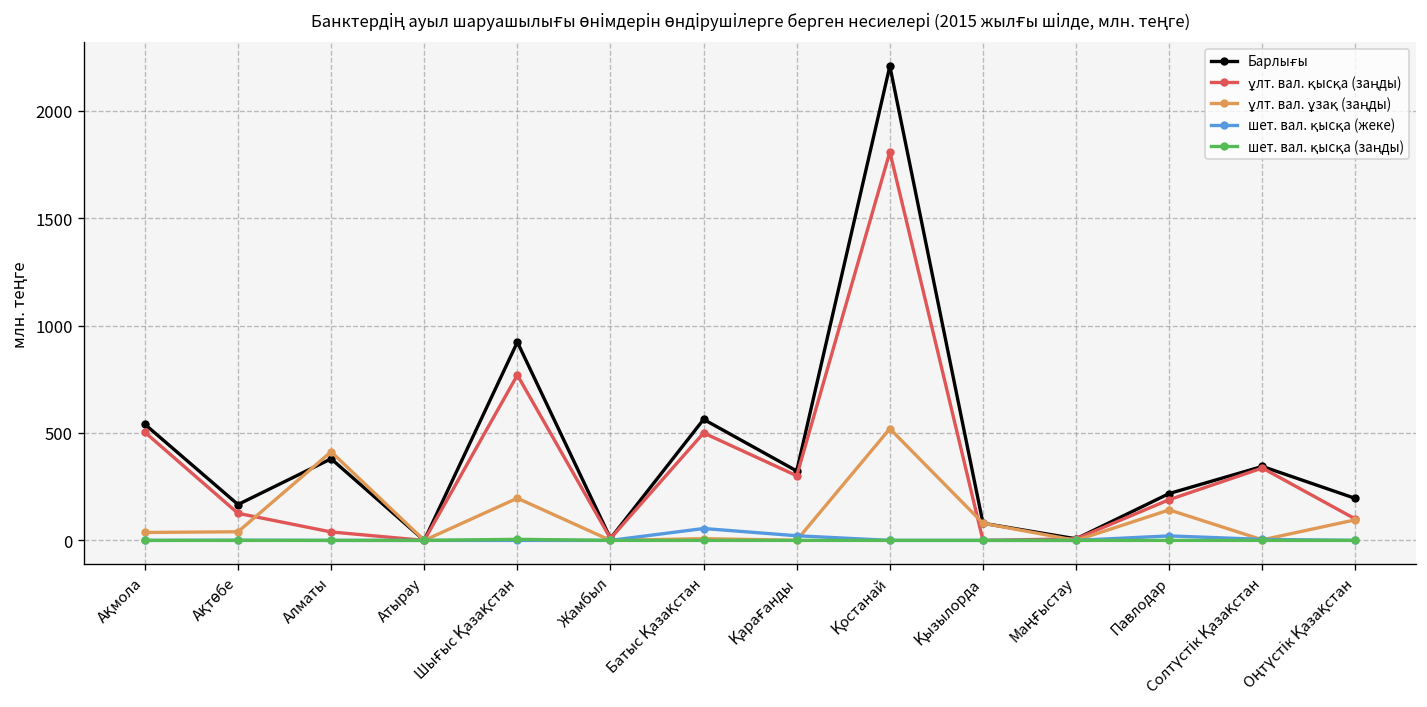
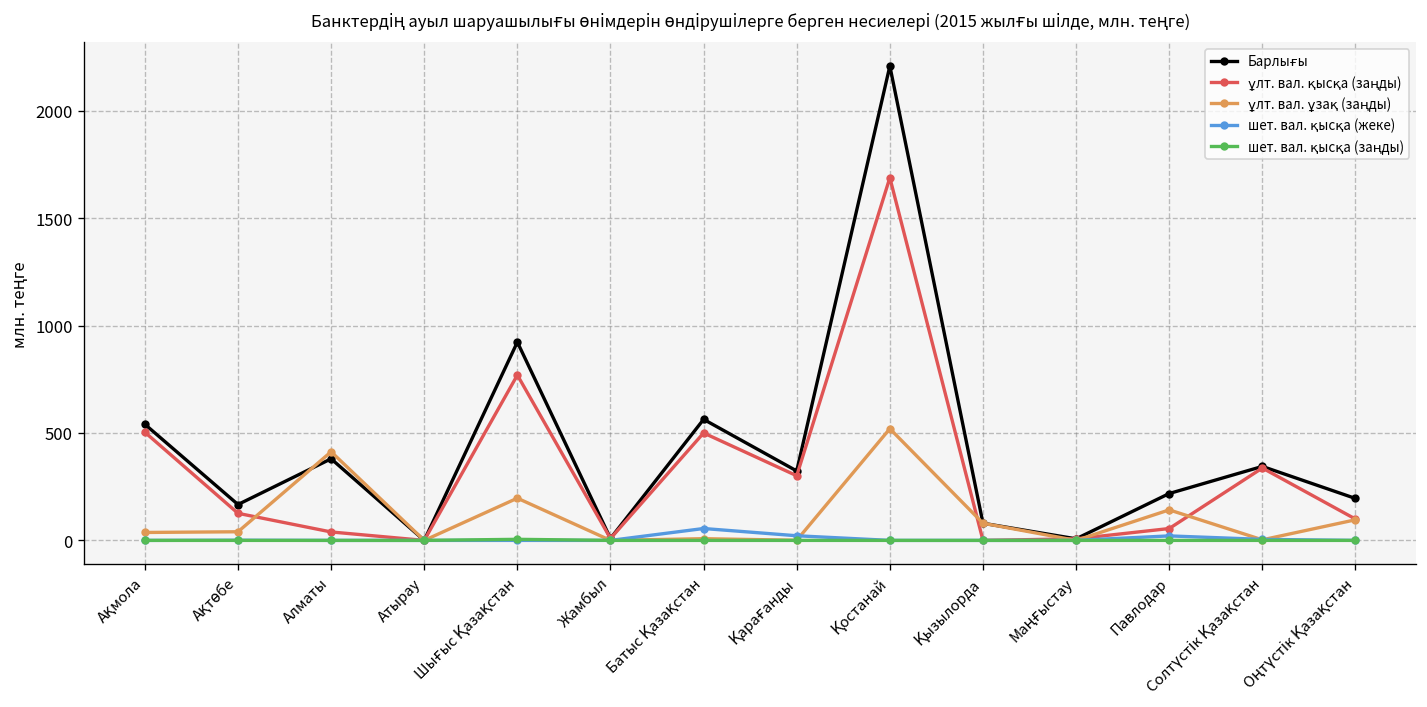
ұлт. вал. қысқа (заңды), Қостанай: 1810 -> 1690
ұлт. вал. қысқа (заңды), Павлодар: 190 -> 60
